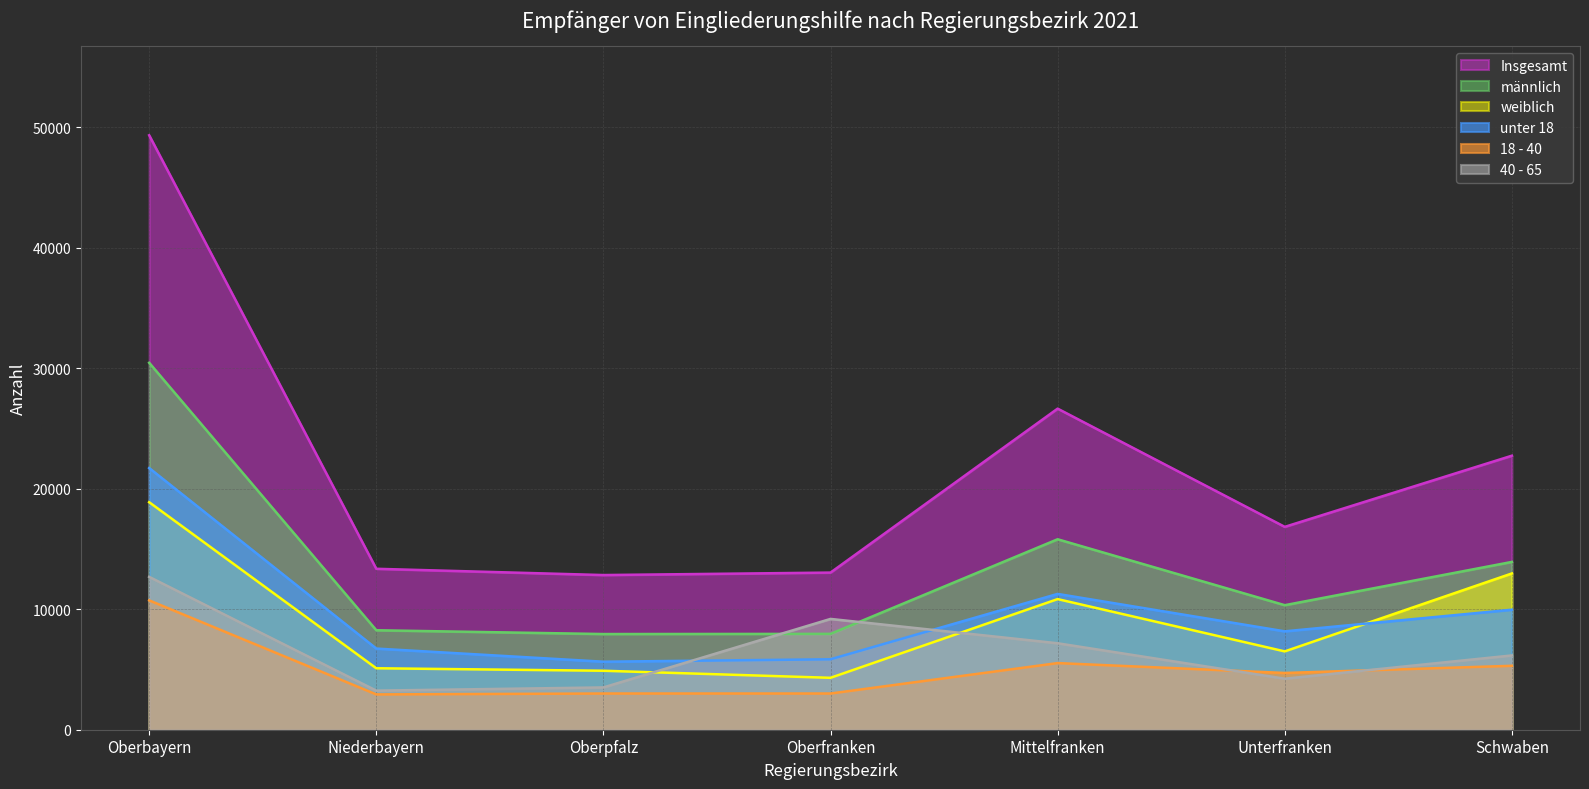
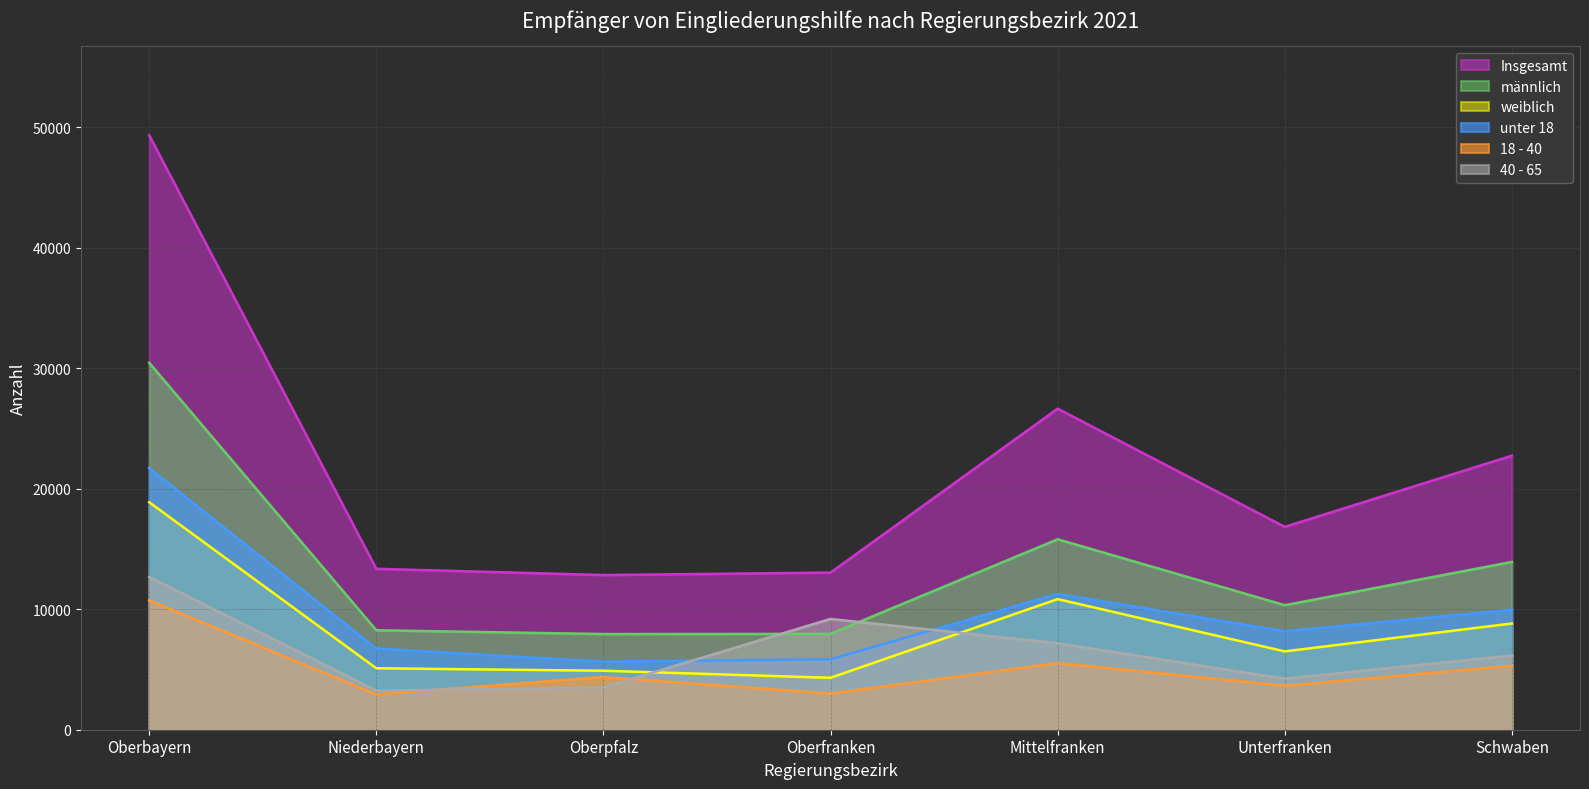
18 - 40, Oberpfalz: 3000 -> 4400
18 - 40, Unterfranken: 4700 -> 3700
weiblich, Schwaben: 13000 -> 8800
